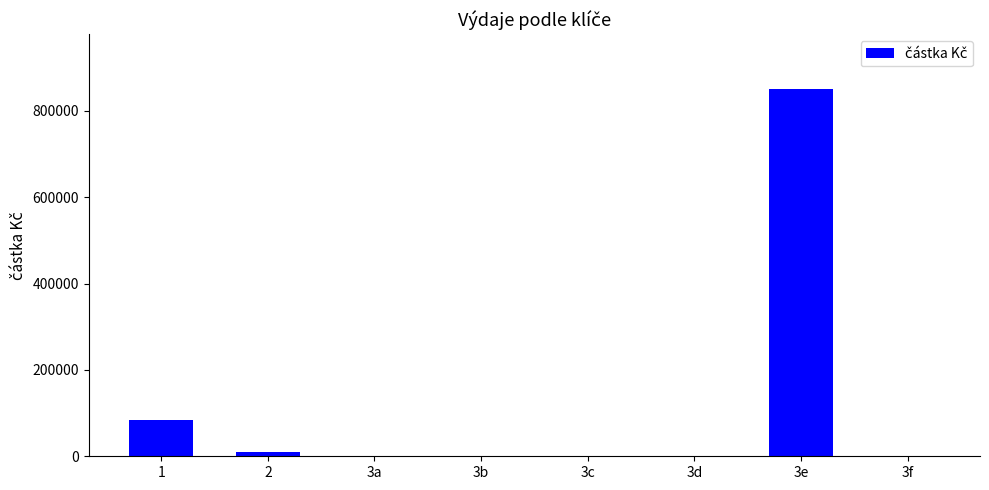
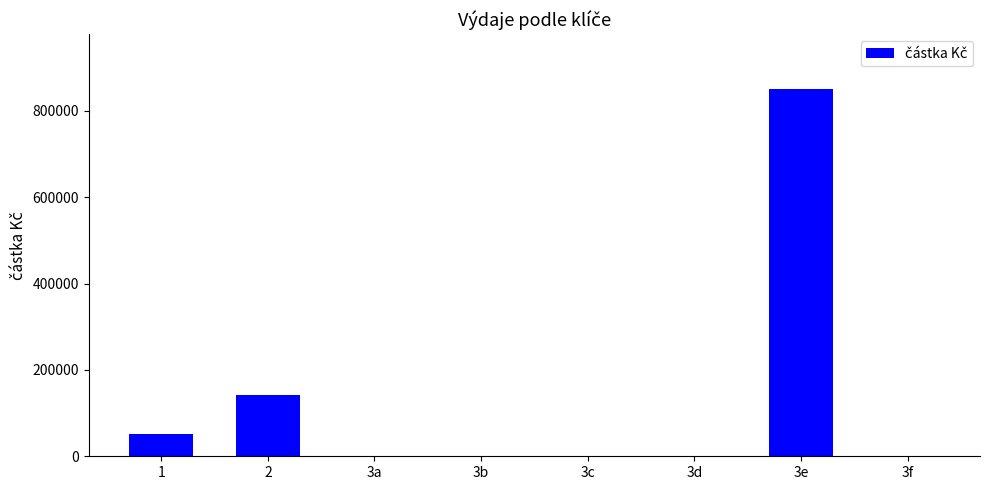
1: 80000 -> 50000
2: 10000 -> 140000
